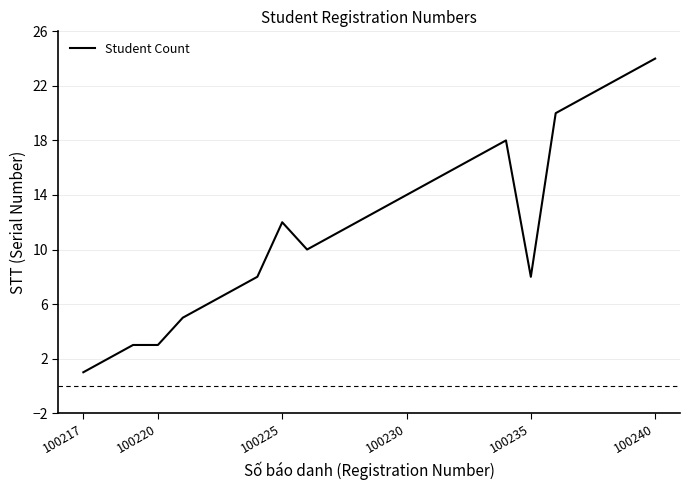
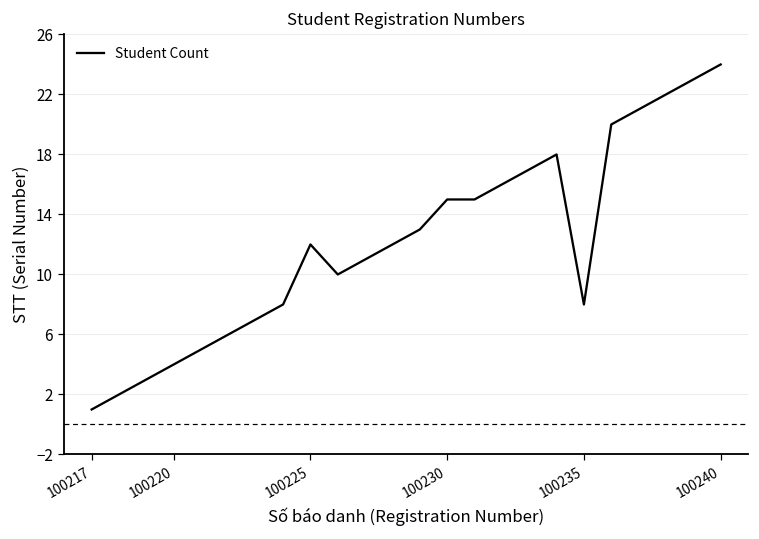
100220: 3 -> 4
100230: 14 -> 15
